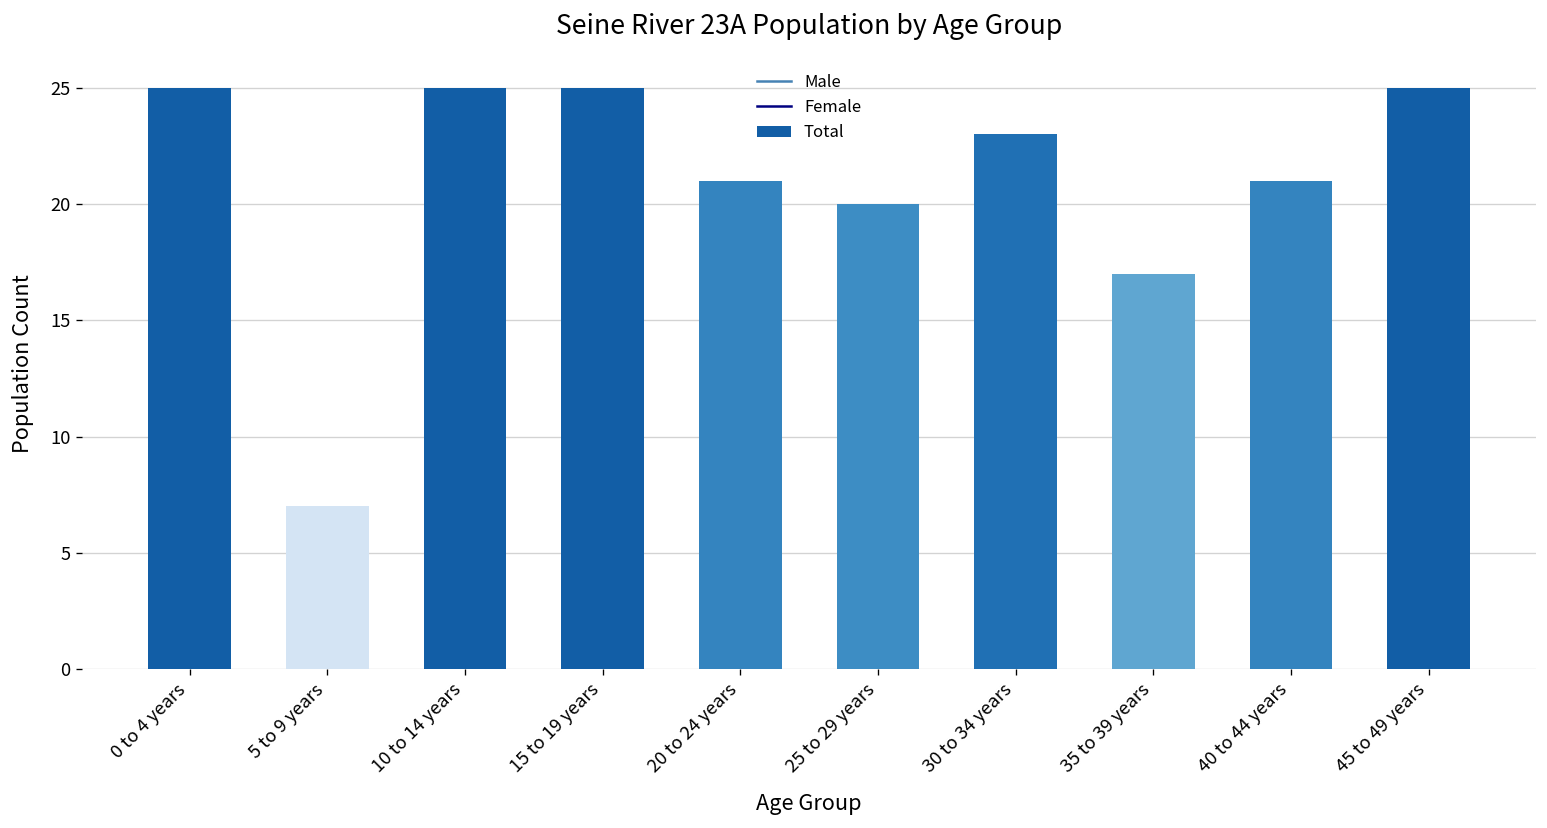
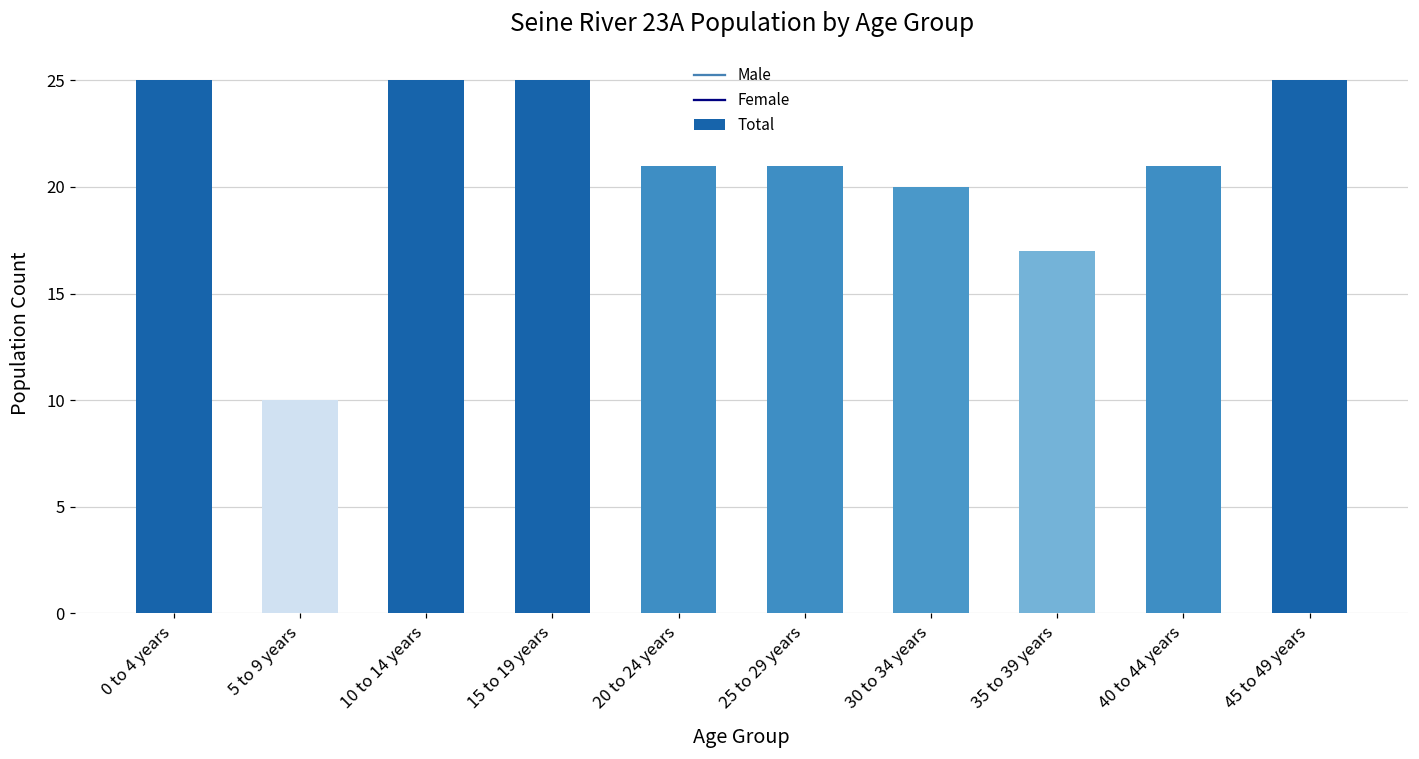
5 to 9 years: 7 -> 10
25 to 29 years: 20 -> 21
30 to 34 years: 23 -> 20
